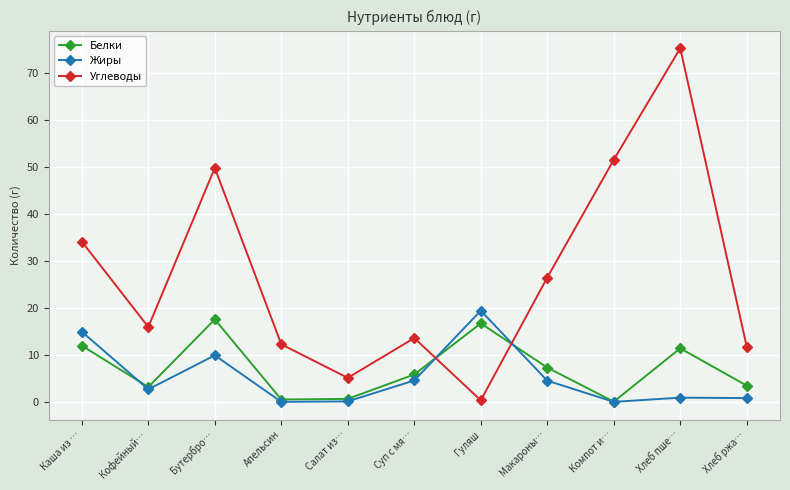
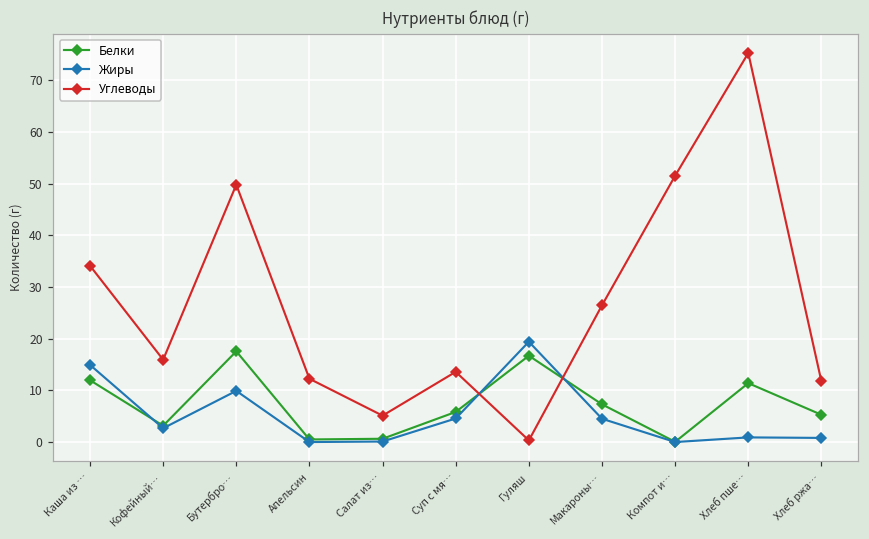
Белки, Хлеб ржа…: 3 -> 5
